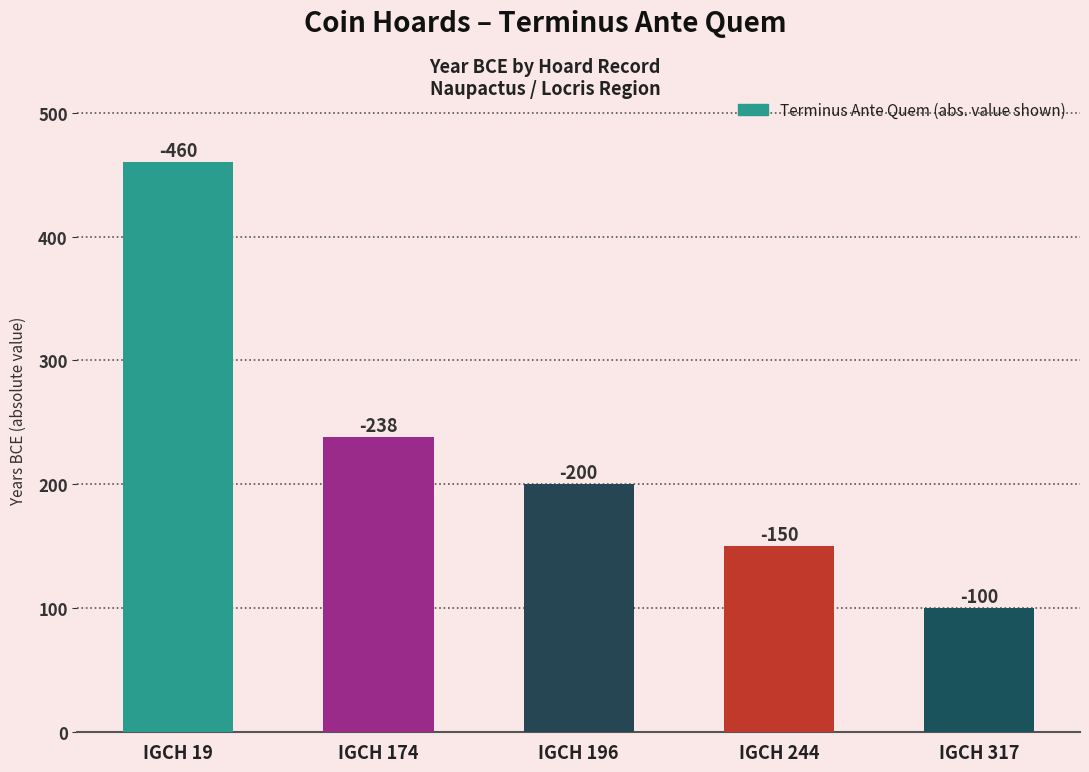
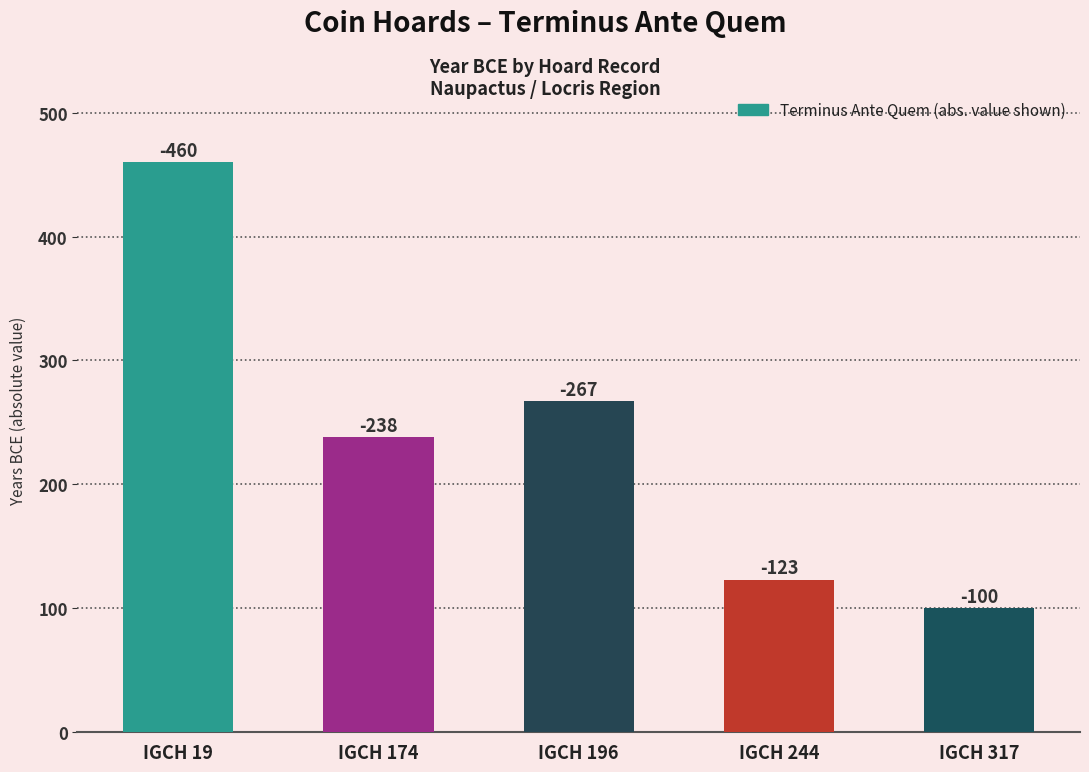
IGCH 196: -200 -> -267
IGCH 244: -150 -> -123
